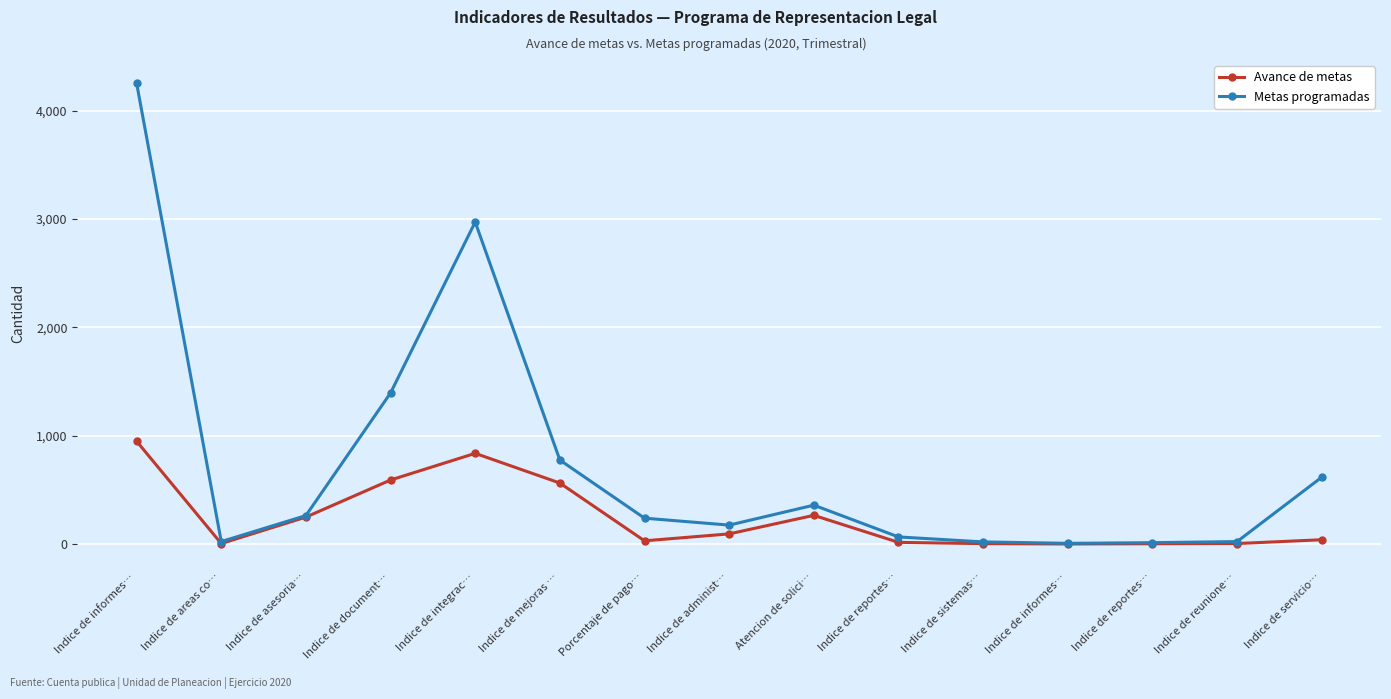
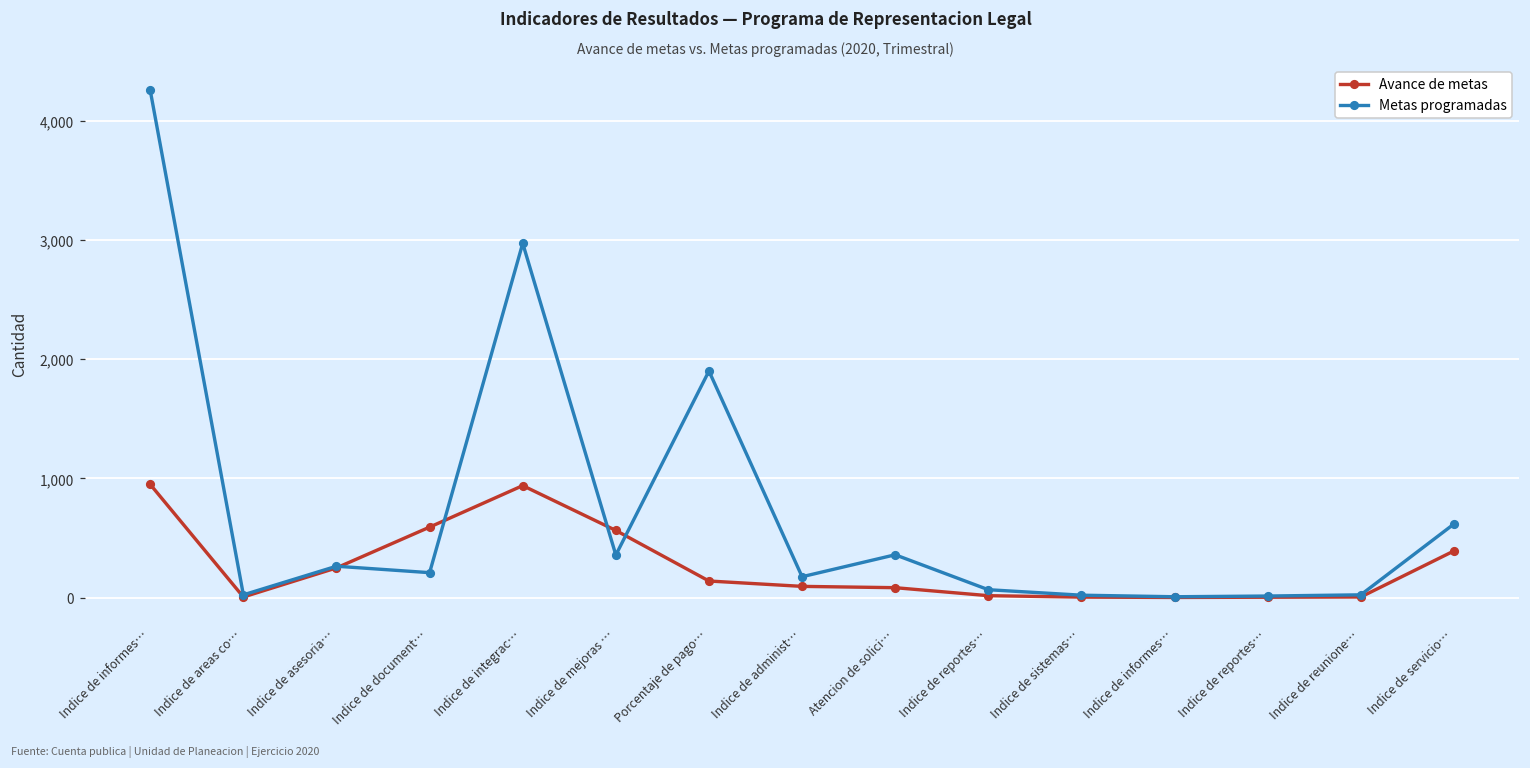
Metas programadas, Indice de document…: 1,400 -> 210
Avance de metas, Indice de integrac…: 840 -> 940
Metas programadas, Indice de mejoras …: 780 -> 360
Avance de metas, Porcentaje de pago…: 30 -> 140
Metas programadas, Porcentaje de pago…: 240 -> 1,900
Avance de metas, Atencion de solici…: 270 -> 80
Avance de metas, Indice de servicio…: 40 -> 390
